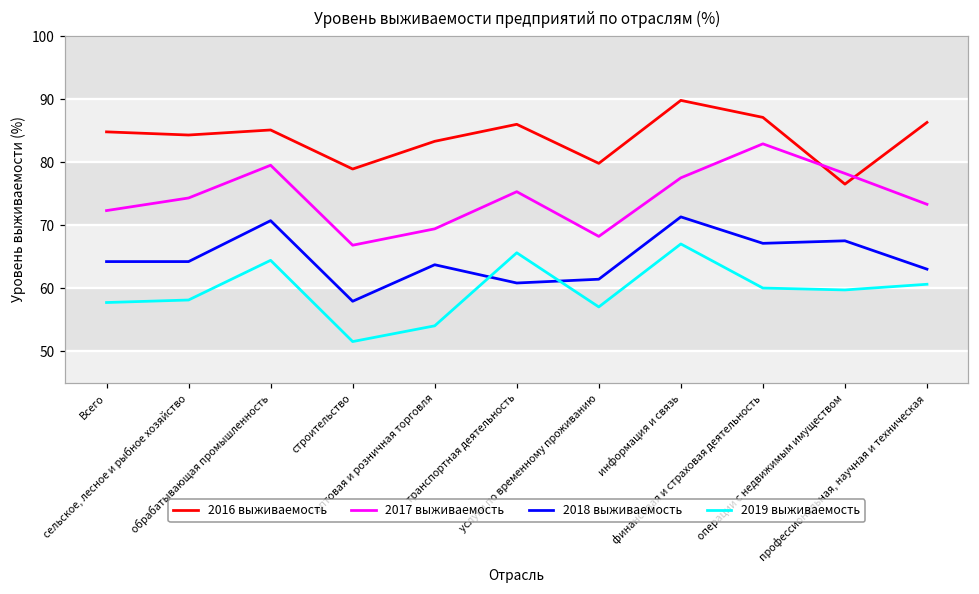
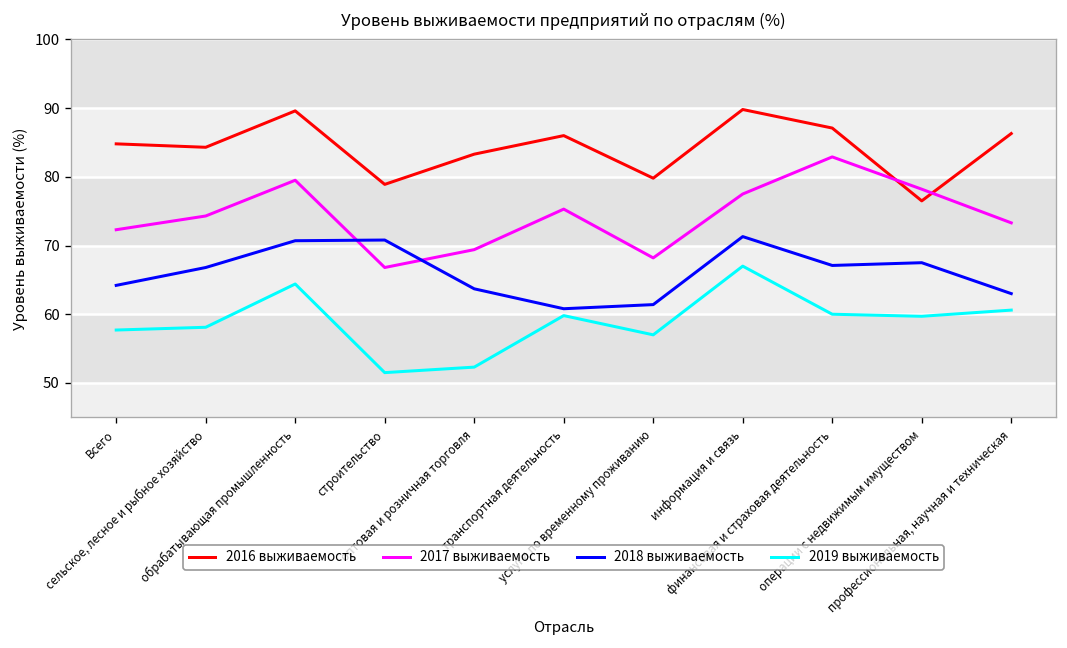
2018 выживаемость, сельское, лесное и рыбное хозяйство: 64 -> 67
2016 выживаемость, обрабатывающая промышленность: 85 -> 90
2018 выживаемость, строительство: 58 -> 71
2019 выживаемость, оптовая и розничная торговля: 54 -> 52
2019 выживаемость, транспортная деятельность: 66 -> 60
